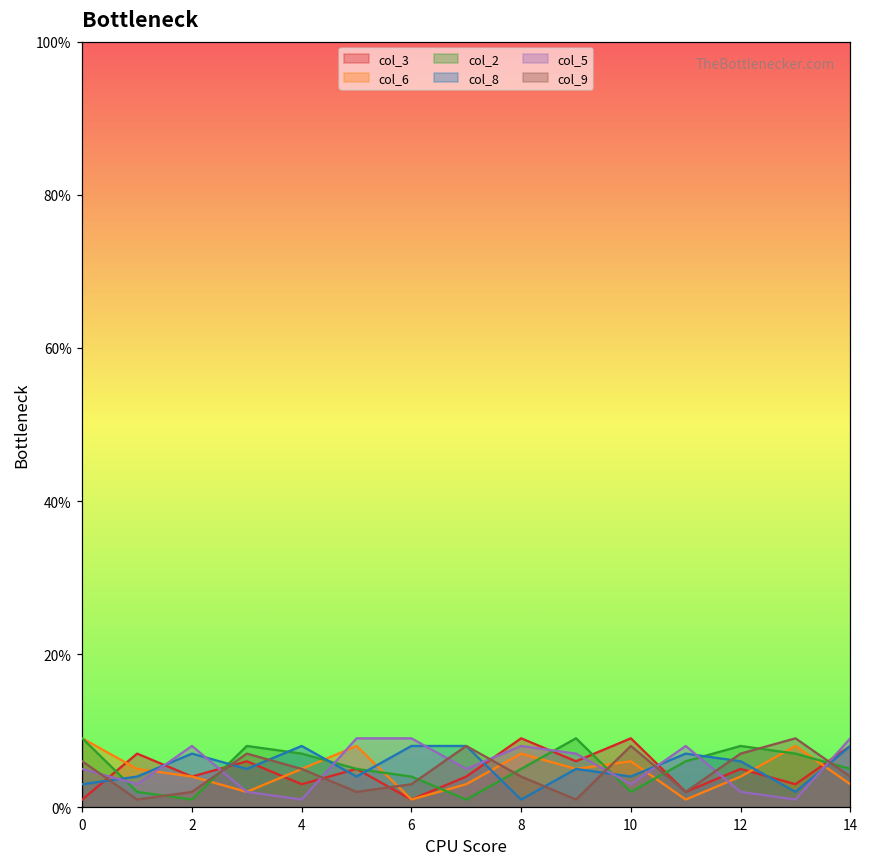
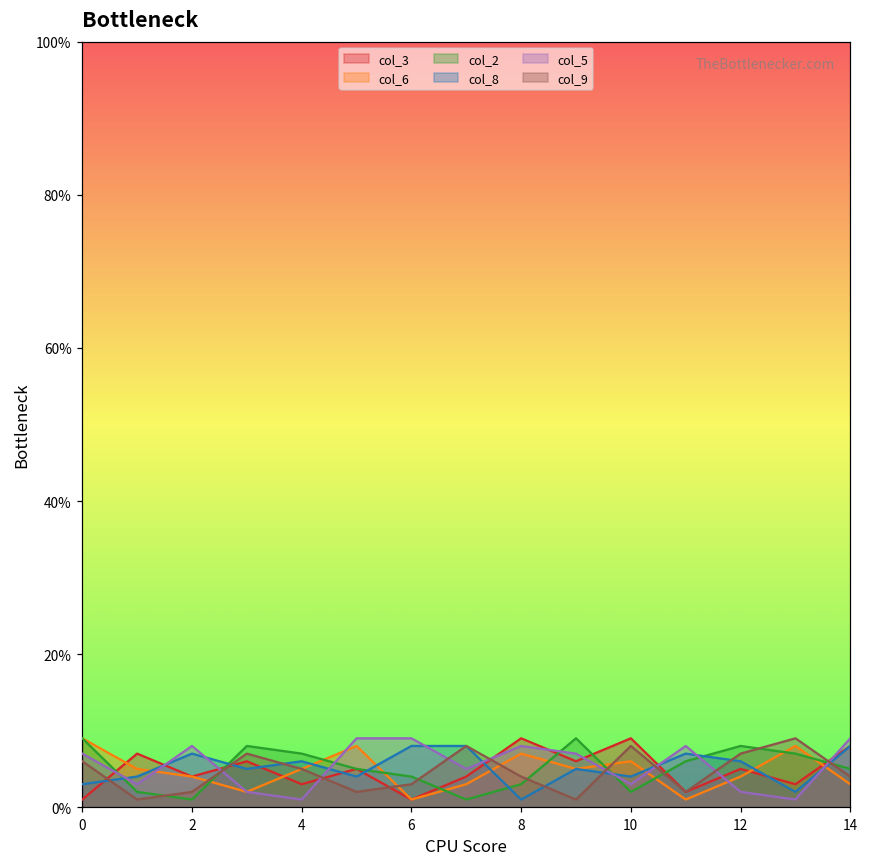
col_5, 0: 5% -> 7%
col_8, 4: 8% -> 6%
col_2, 8: 5% -> 3%
